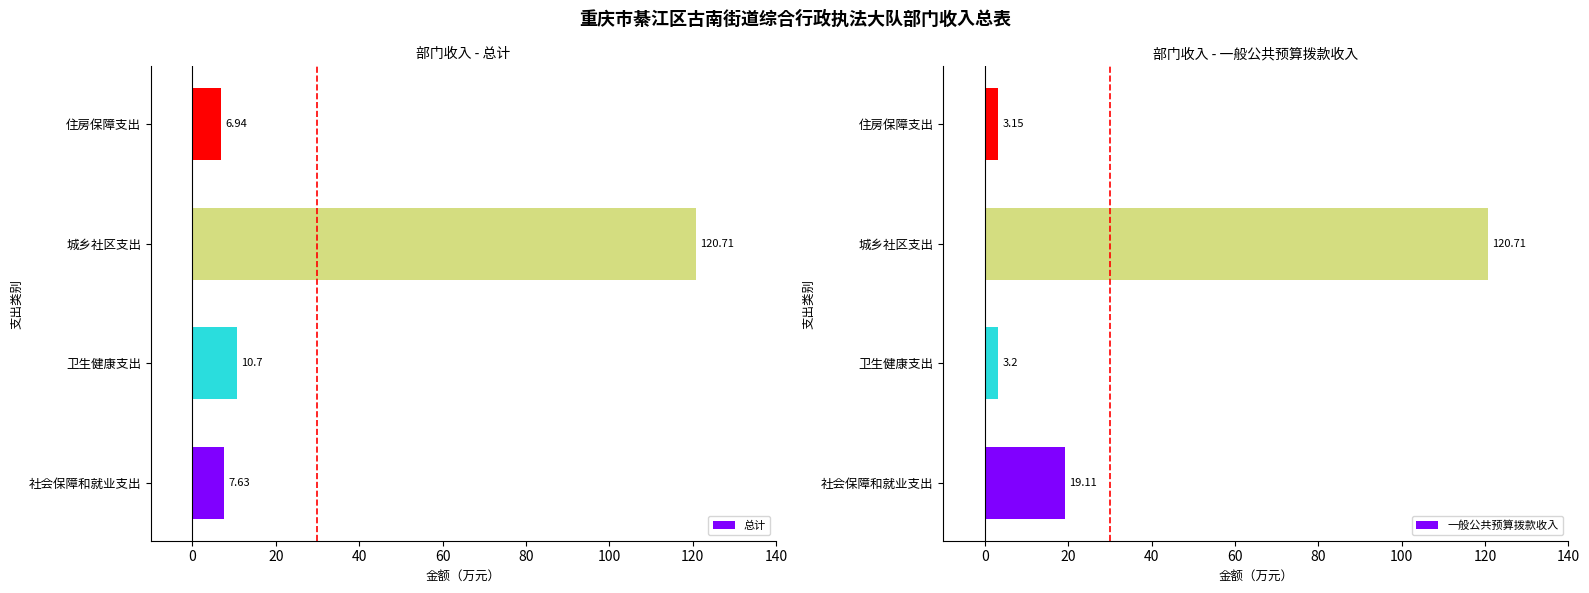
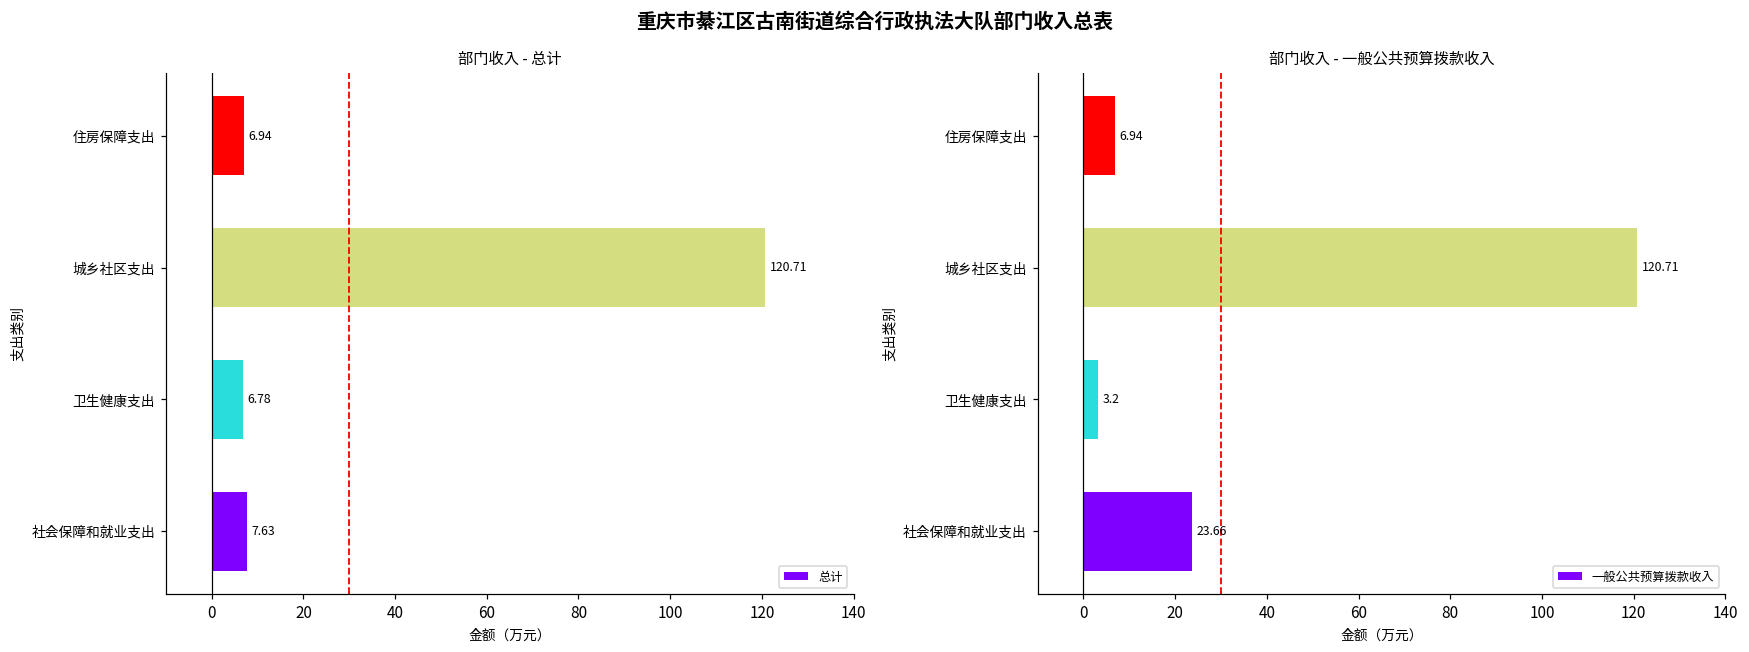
部门收入 - 总计, 卫生健康支出: 10.7 -> 6.78
部门收入 - 一般公共预算拨款收入, 住房保障支出: 3.15 -> 6.94
部门收入 - 一般公共预算拨款收入, 社会保障和就业支出: 19.11 -> 23.66
